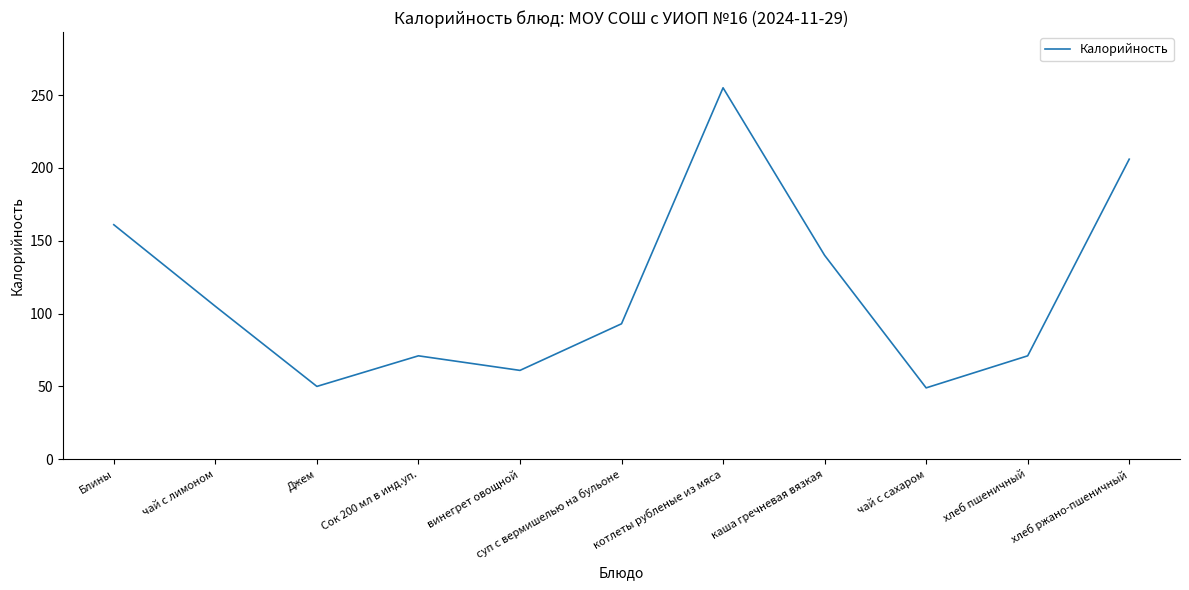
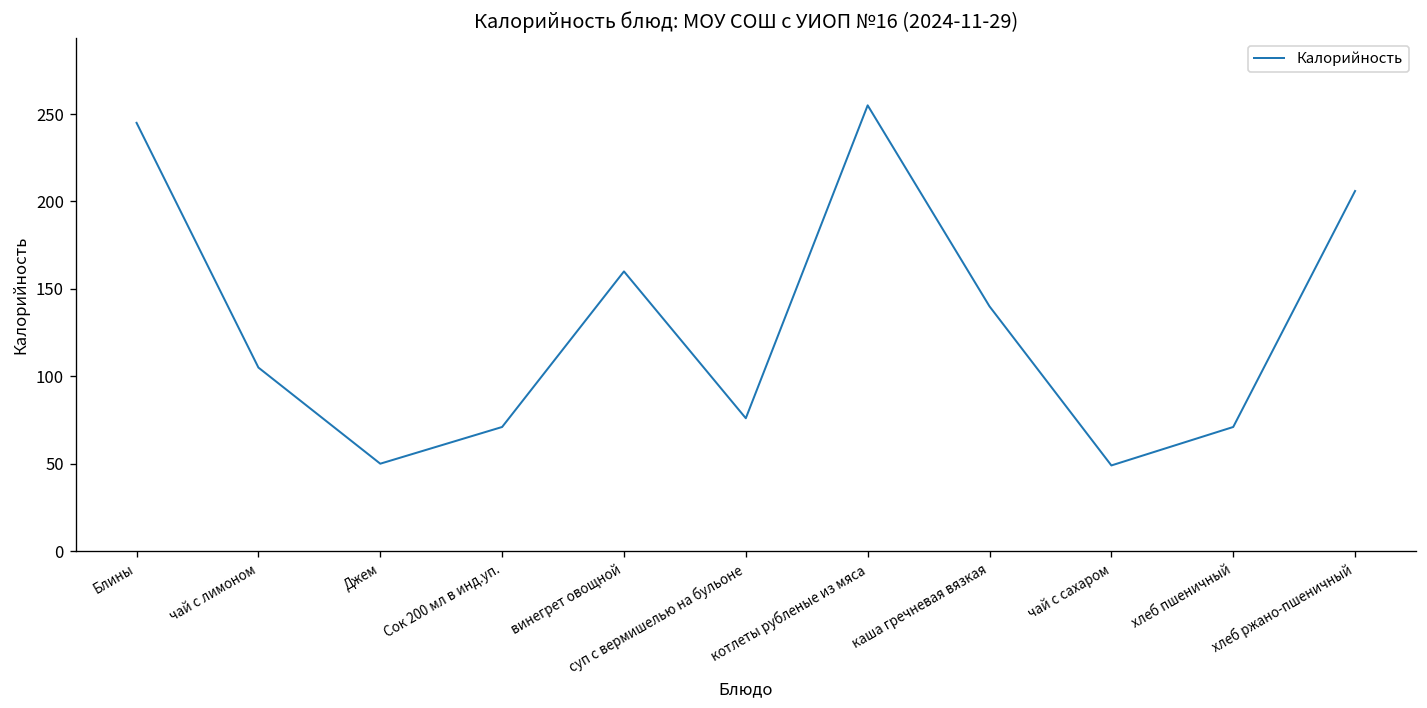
Блины: 161 -> 245
винегрет овощной: 61 -> 160
суп с вермишелью на бульоне: 93 -> 76
